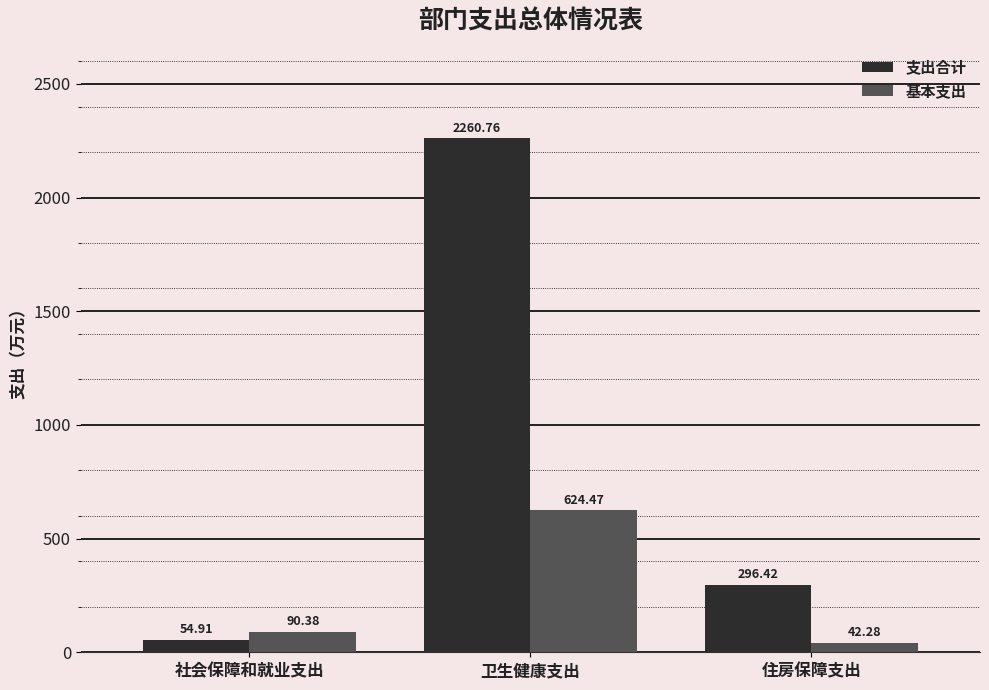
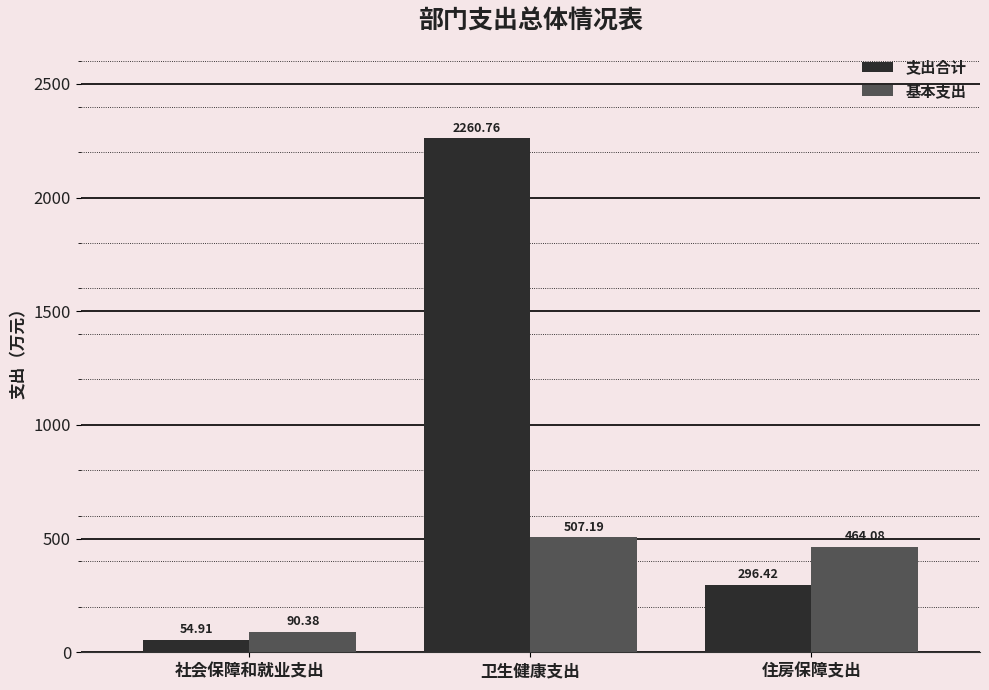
基本支出, 卫生健康支出: 624.47 -> 507.19
基本支出, 住房保障支出: 42.28 -> 464.08
